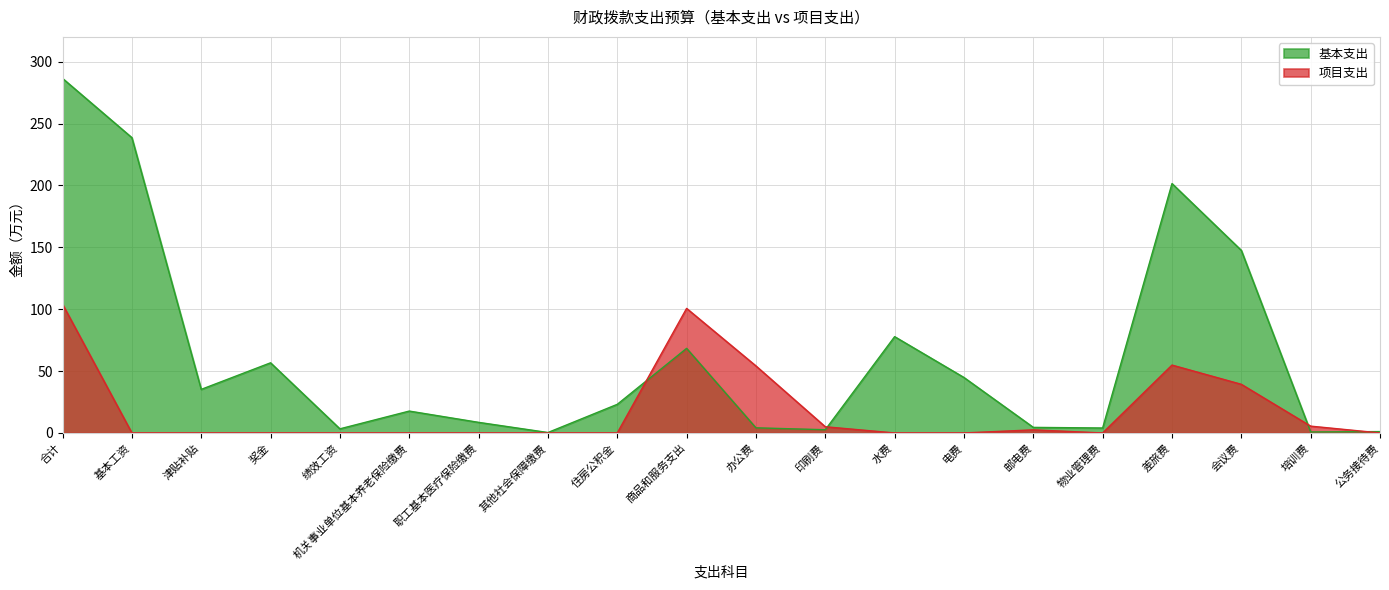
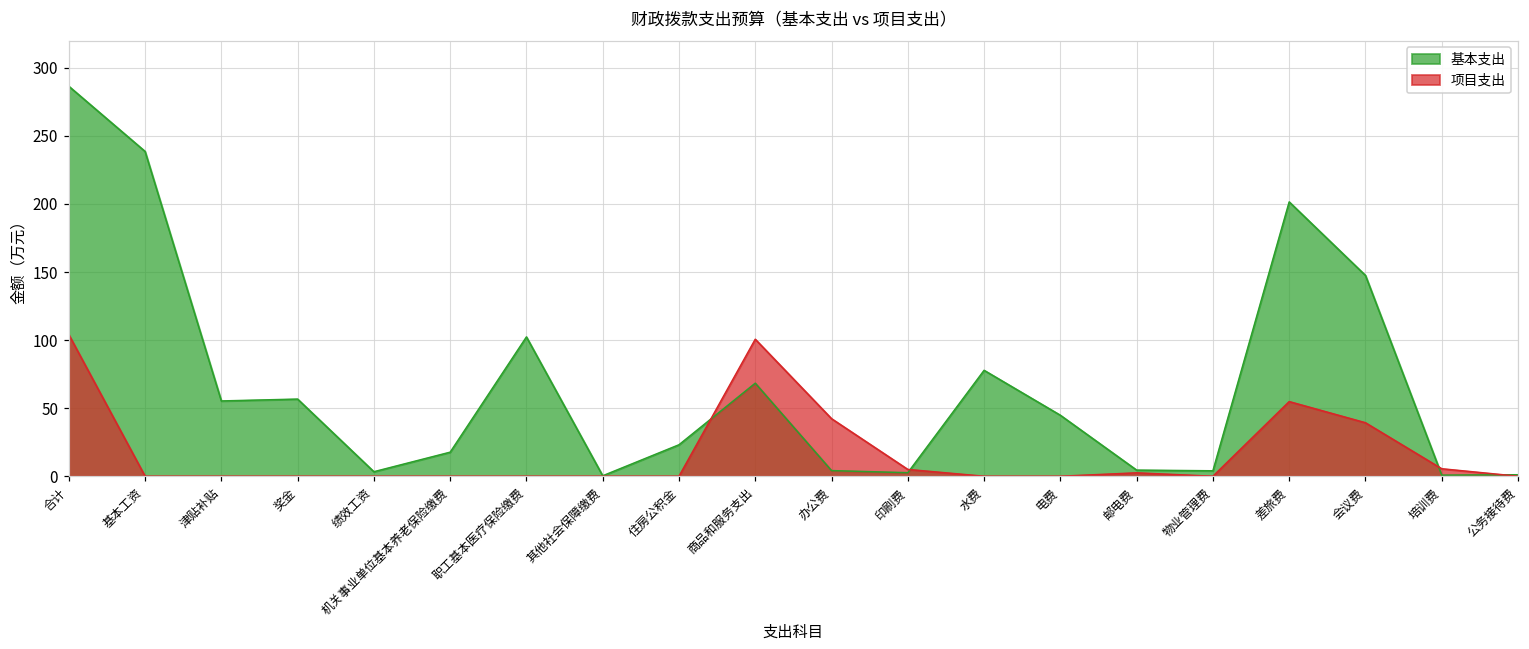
基本支出, 津贴补贴: 35 -> 55
基本支出, 职工基本医疗保险缴费: 9 -> 102
项目支出, 办公费: 54 -> 42
